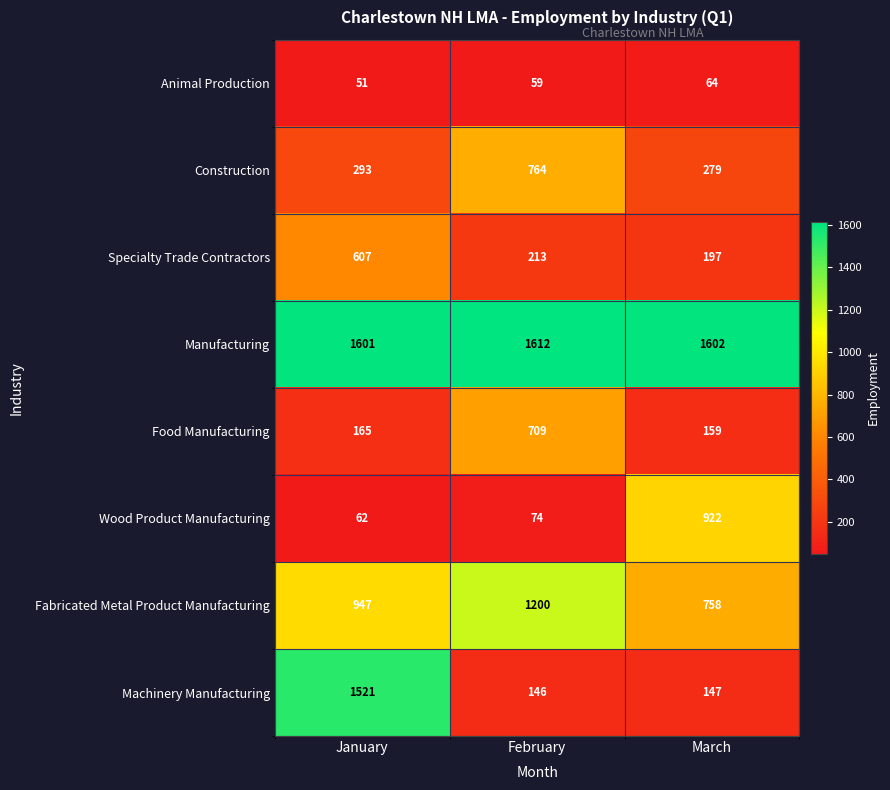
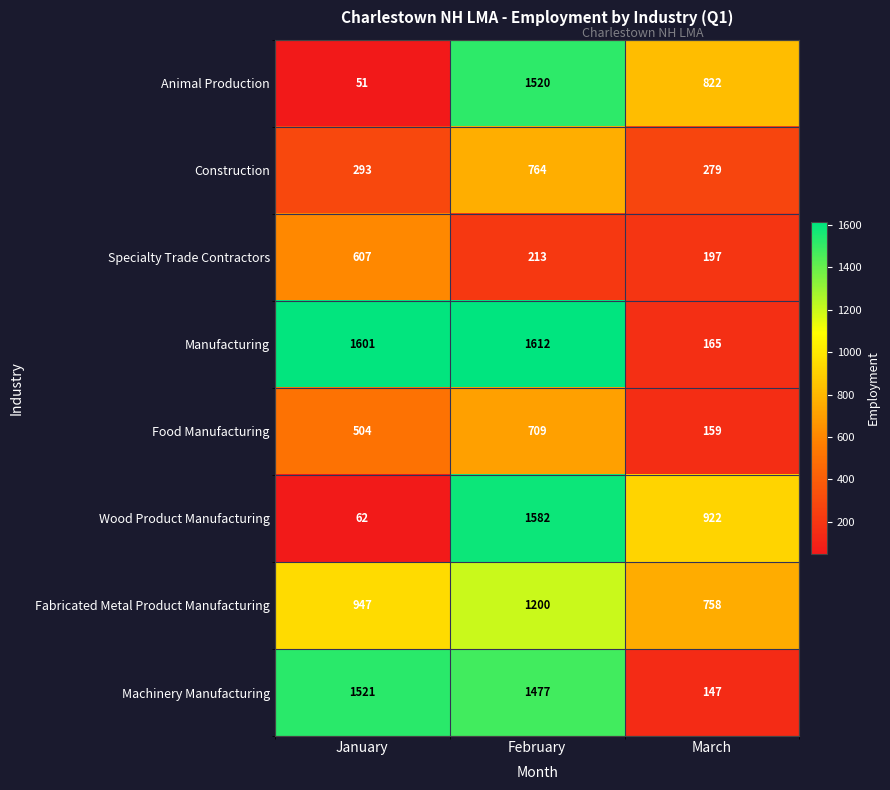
Animal Production, February: 59 -> 1520
Animal Production, March: 64 -> 822
Manufacturing, March: 1602 -> 165
Food Manufacturing, January: 165 -> 504
Wood Product Manufacturing, February: 74 -> 1582
Machinery Manufacturing, February: 146 -> 1477
